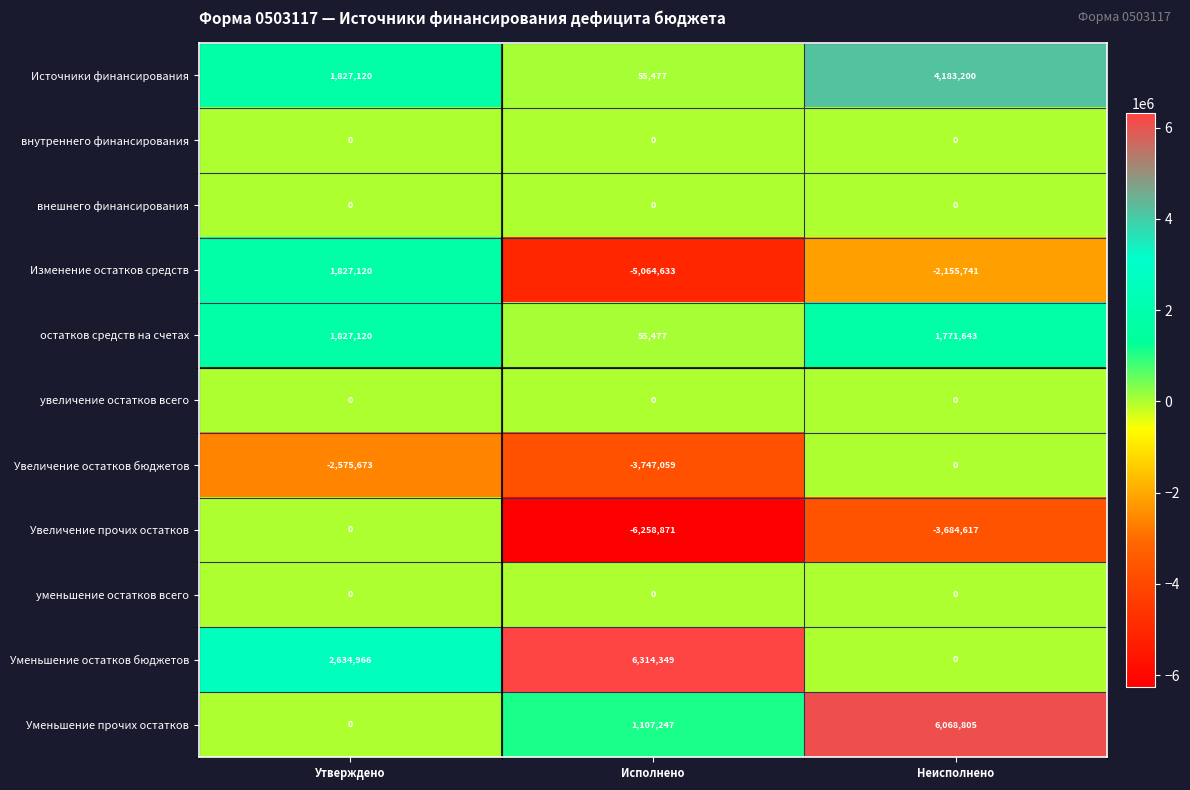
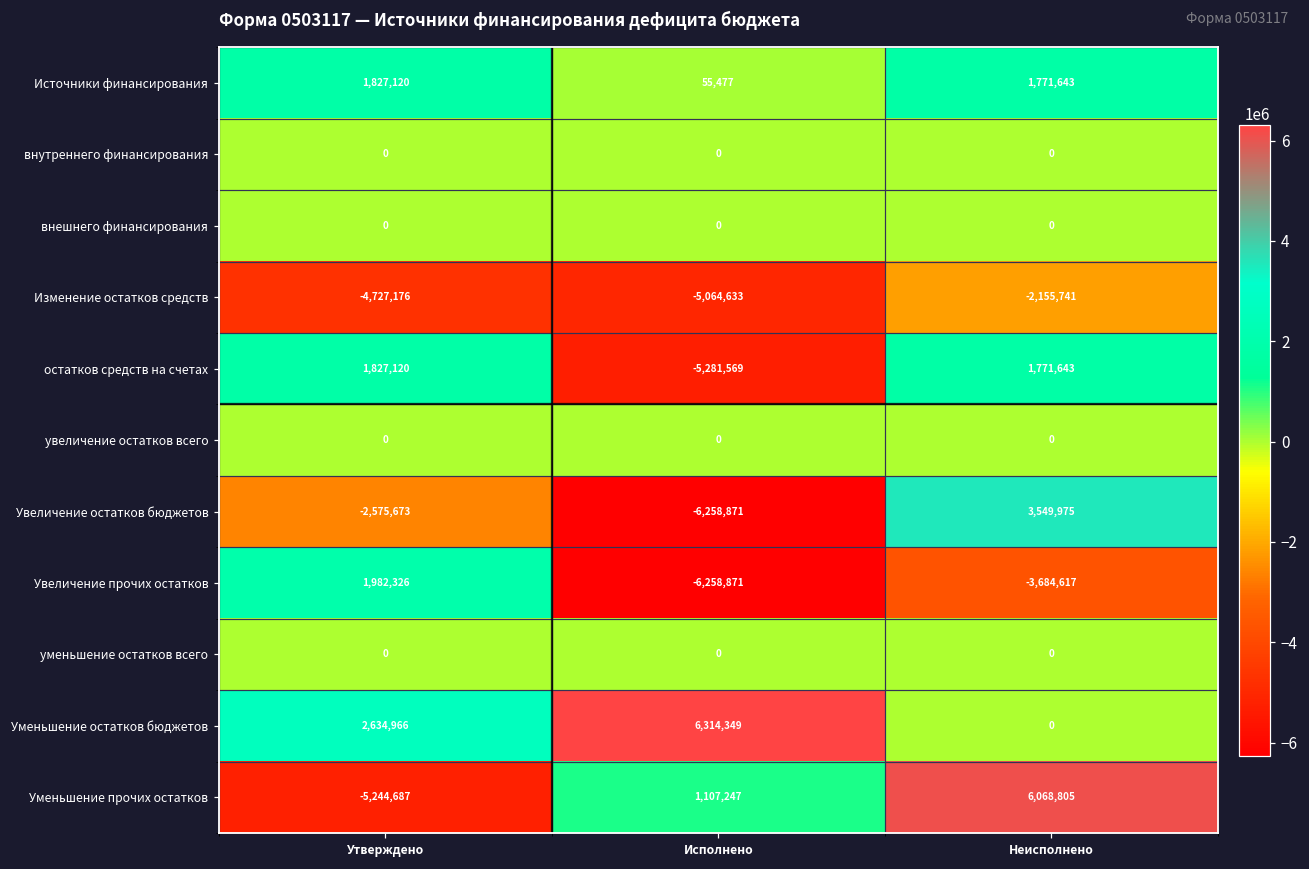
Источники финансирования, Неисполнено: 4,183,200 -> 1,771,643
Изменение остатков средств, Утверждено: 1,827,120 -> -4,727,176
остатков средств на счетах, Исполнено: 55,477 -> -5,281,569
Увеличение остатков бюджетов, Исполнено: -3,747,059 -> -6,258,871
Увеличение остатков бюджетов, Неисполнено: 0 -> 3,549,975
Увеличение прочих остатков, Утверждено: 0 -> 1,982,326
Уменьшение прочих остатков, Утверждено: 0 -> -5,244,687
